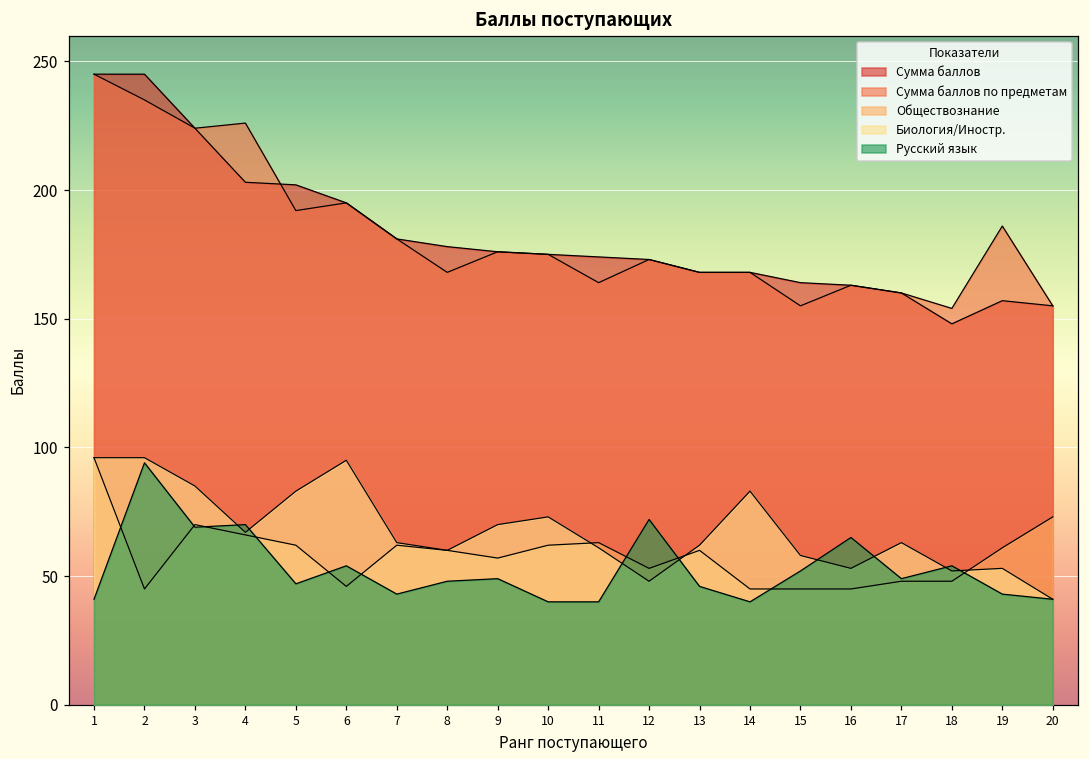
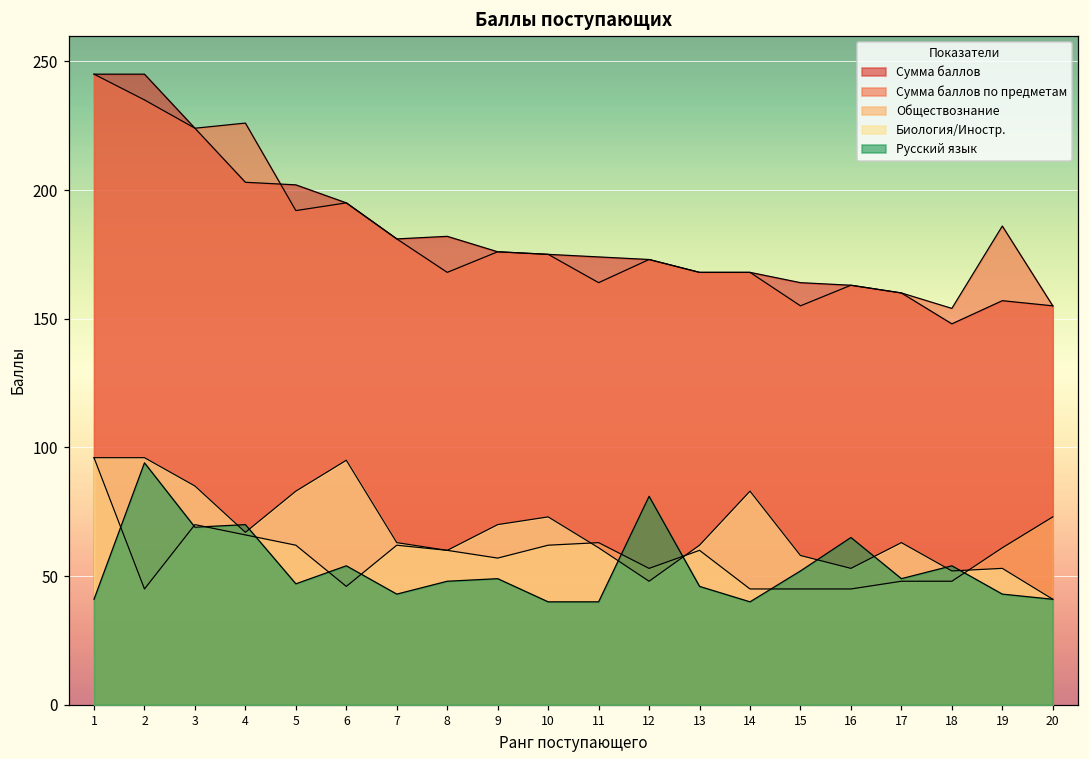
Сумма баллов, 8: 178 -> 182
Русский язык, 12: 72 -> 81
